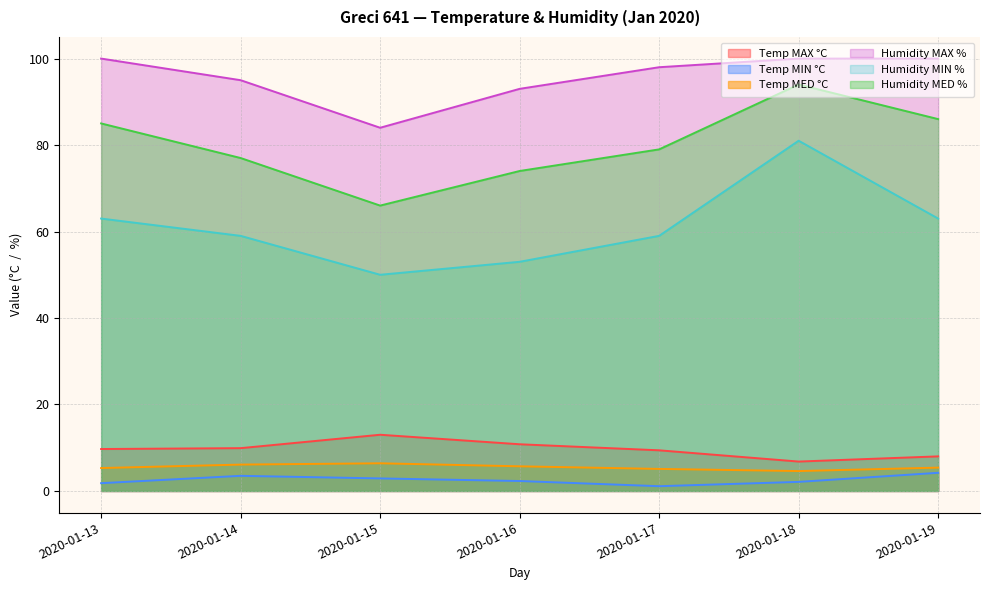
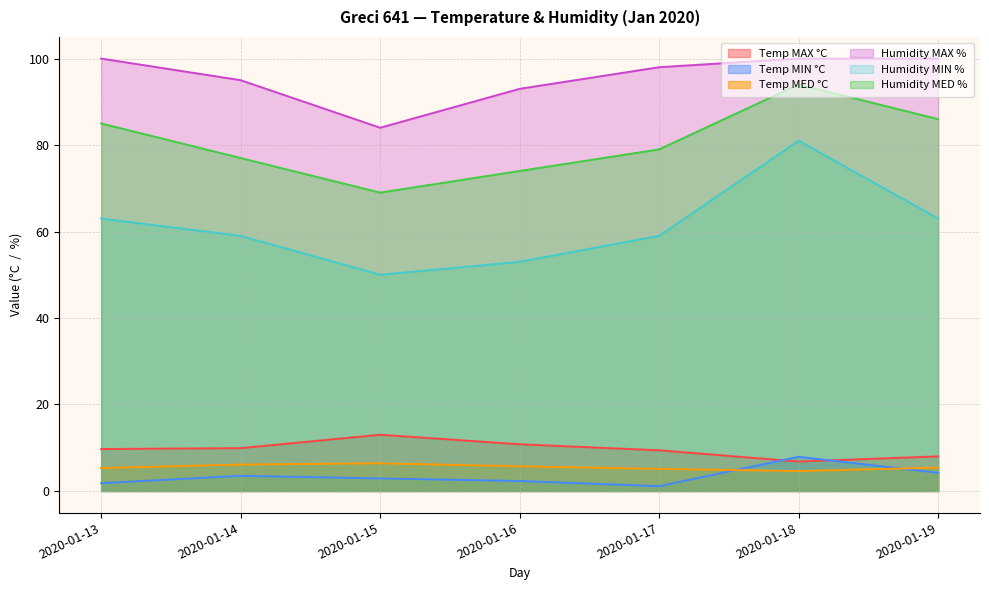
Humidity MED %, 2020-01-15: 66 -> 69
Temp MIN °C, 2020-01-18: 2 -> 8
